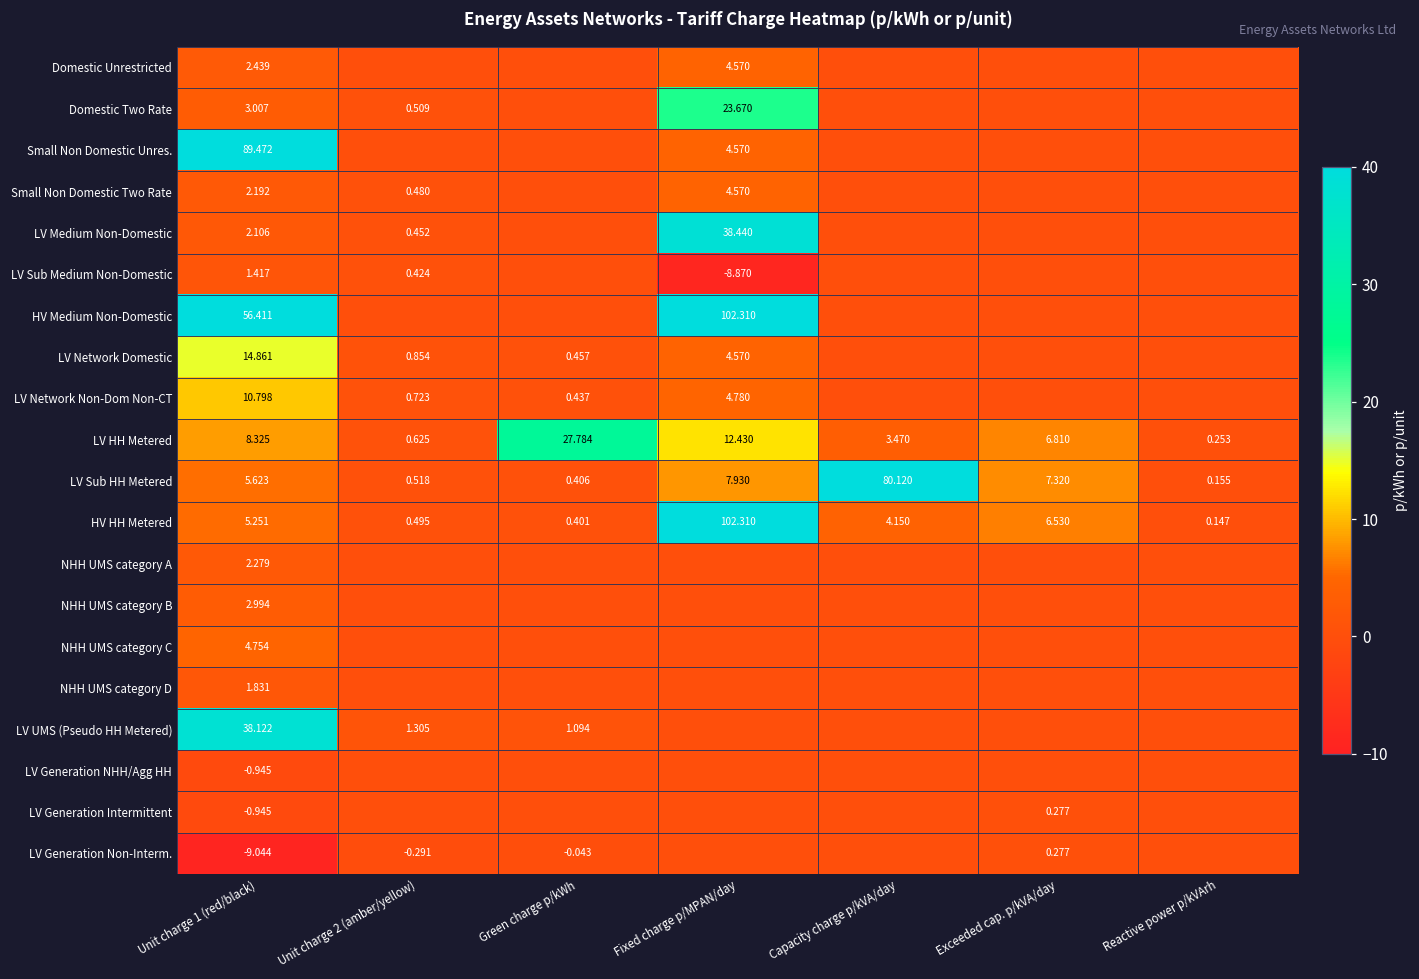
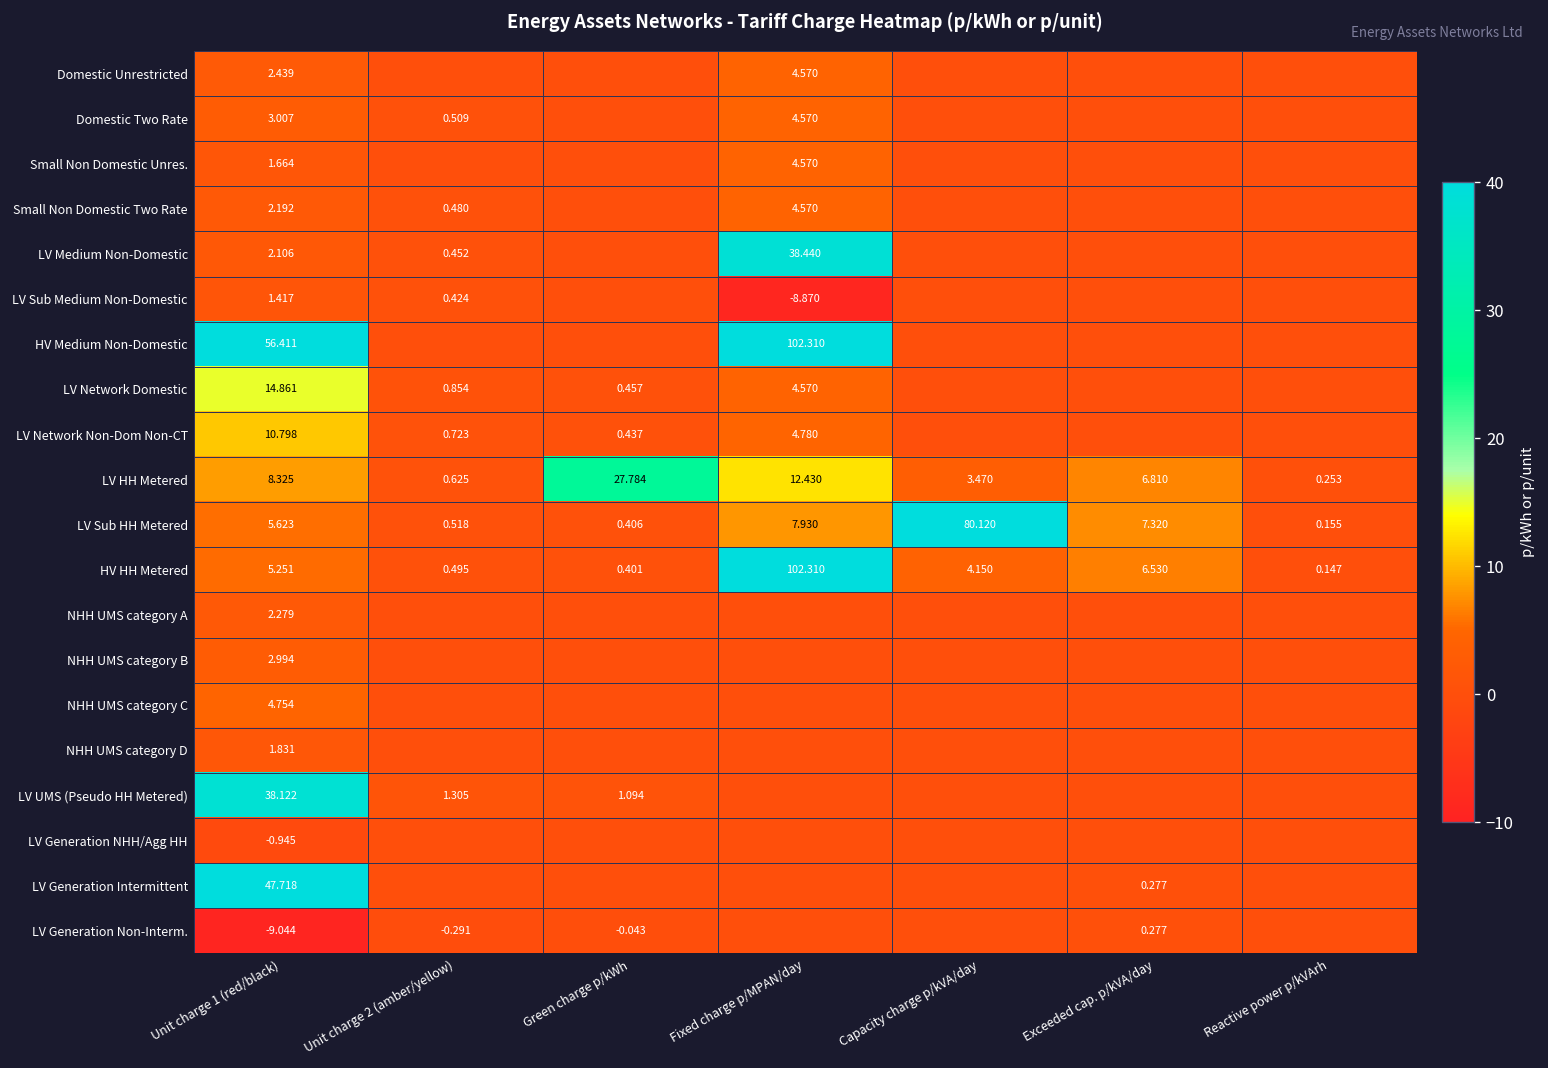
Domestic Two Rate, Fixed charge p/MPAN/day: 23.670 -> 4.570
Small Non Domestic Unres., Unit charge 1 (red/black): 89.472 -> 1.664
LV Generation Intermittent, Unit charge 1 (red/black): -0.945 -> 47.718
